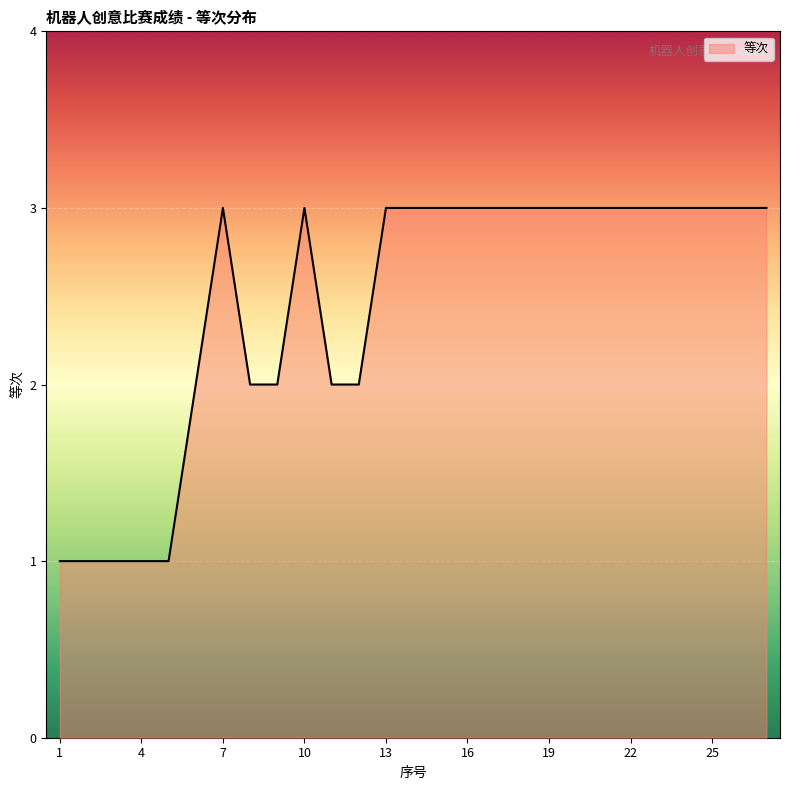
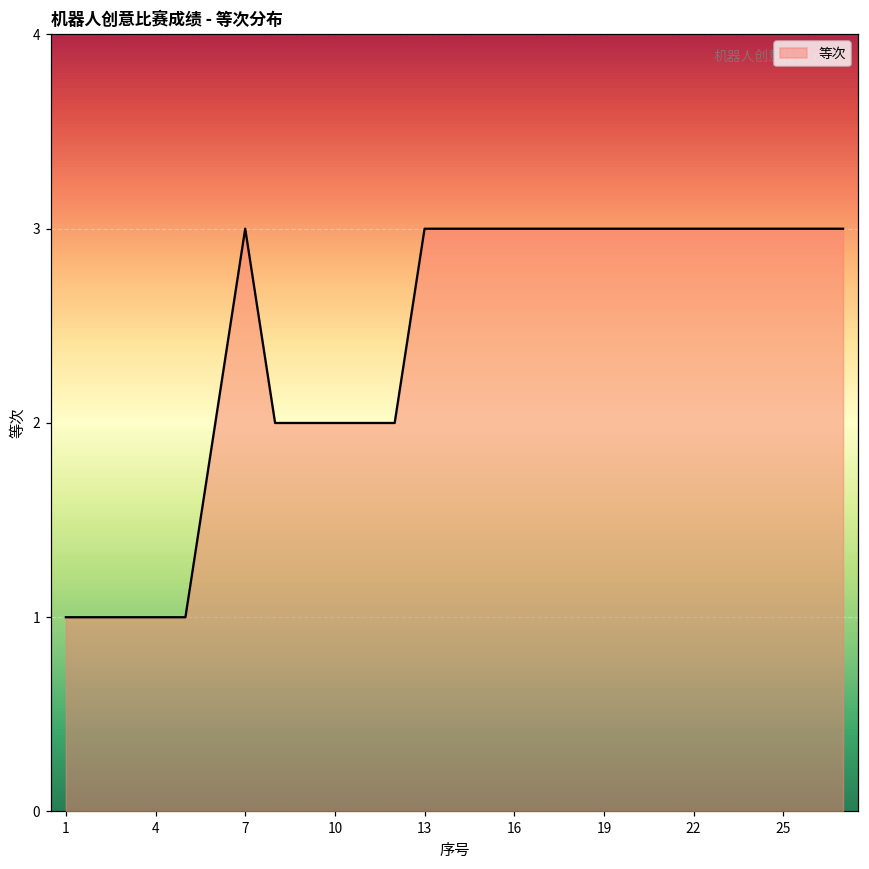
10: 3 -> 2
